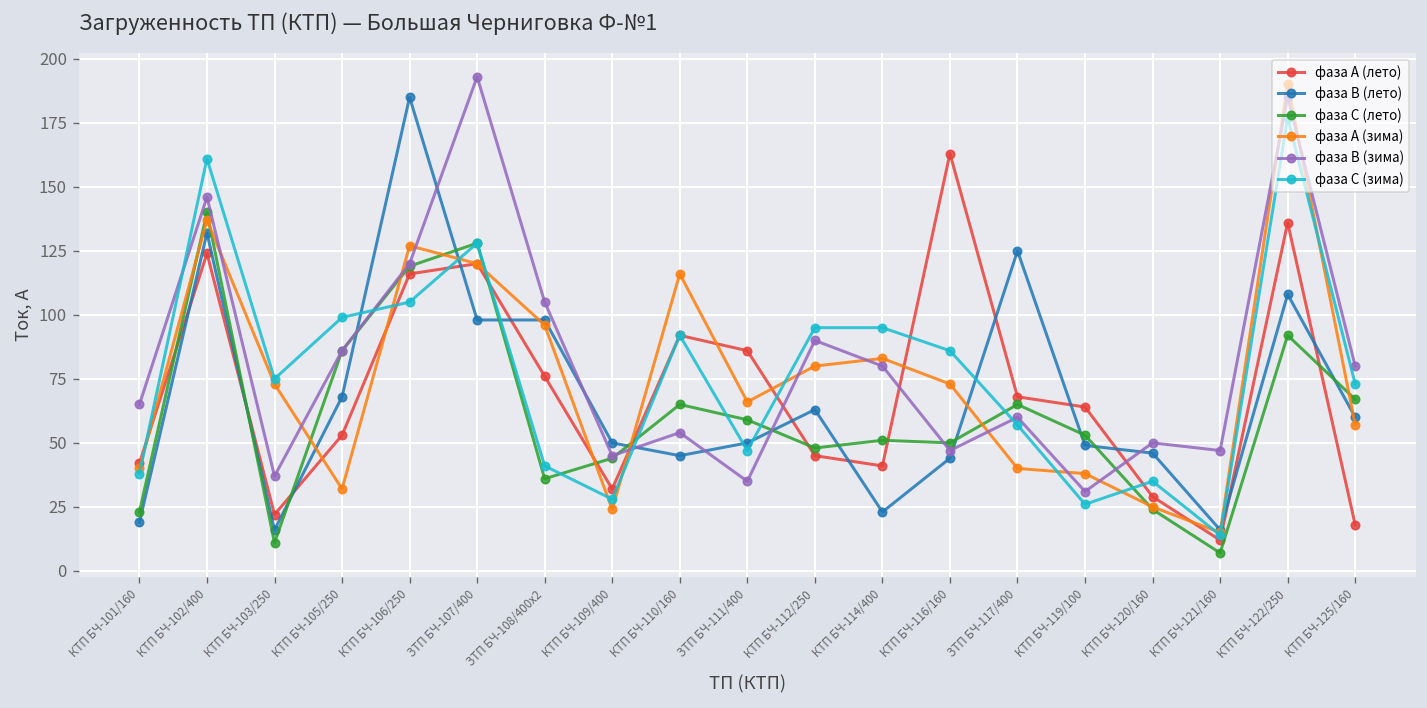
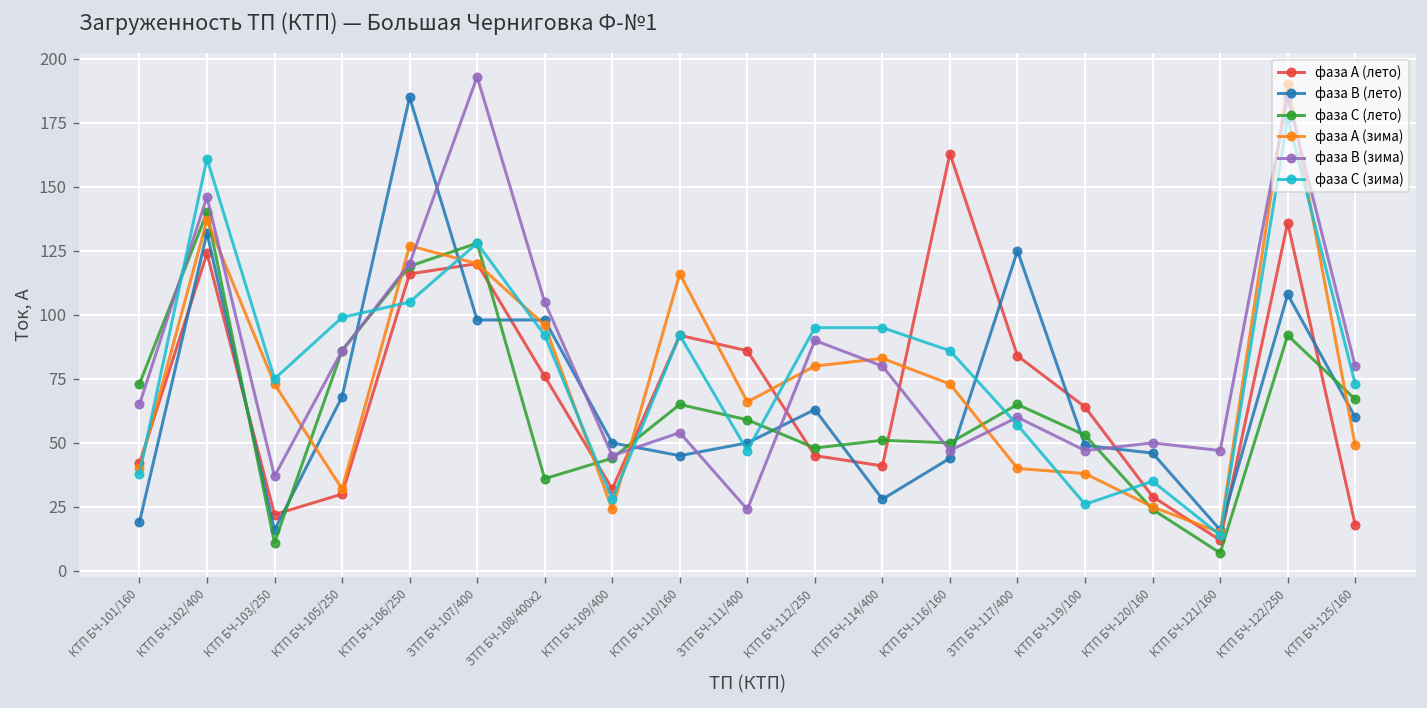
фаза С (лето), КТП БЧ-101/160: 23 -> 73
фаза А (лето), КТП БЧ-105/250: 53 -> 30
фаза С (зима), ЗТП БЧ-108/400х2: 41 -> 92
фаза В (зима), ЗТП БЧ-111/400: 35 -> 24
фаза В (лето), КТП БЧ-114/400: 23 -> 28
фаза А (лето), ЗТП БЧ-117/400: 68 -> 84
фаза В (зима), КТП БЧ-119/100: 31 -> 47
фаза А (зима), КТП БЧ-125/160: 57 -> 49
